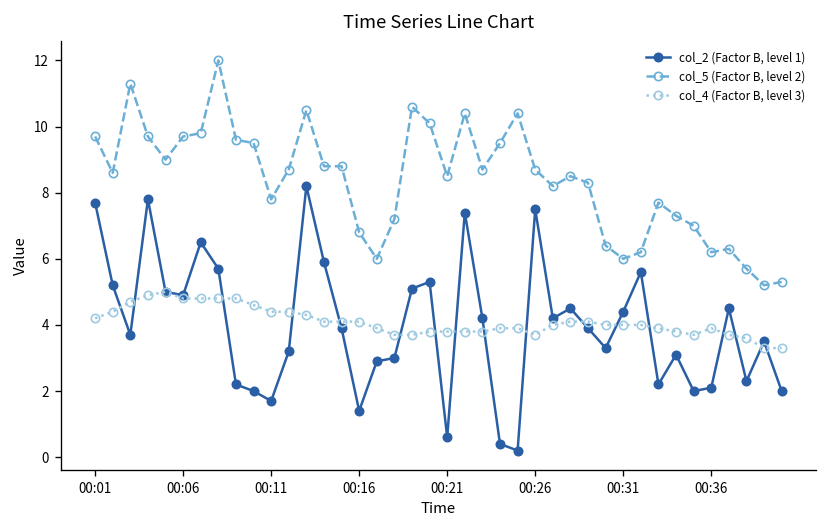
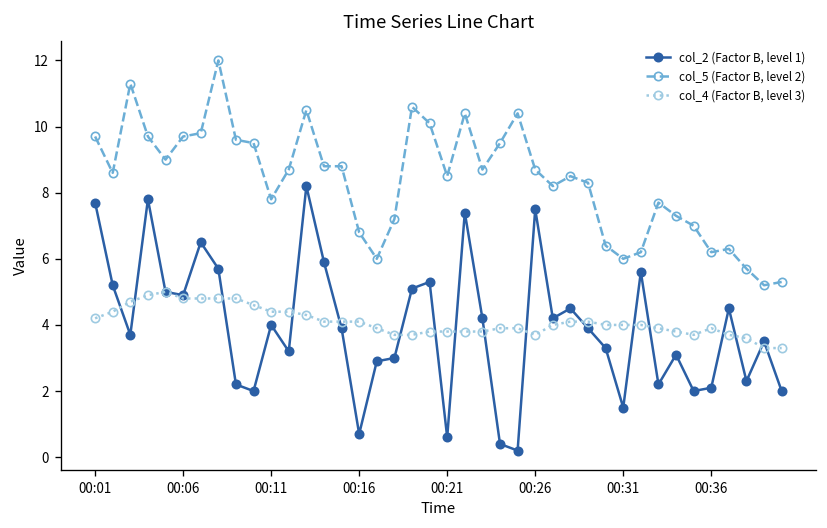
col_2 (Factor B, level 1), 00:11: 1.7 -> 4.0
col_2 (Factor B, level 1), 00:16: 1.4 -> 0.7
col_2 (Factor B, level 1), 00:31: 4.4 -> 1.5
